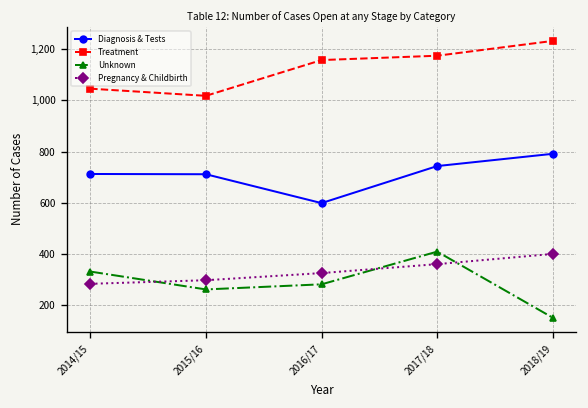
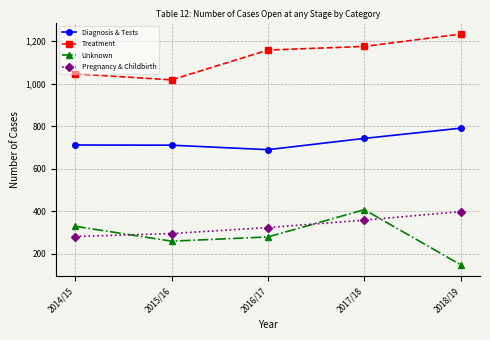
Diagnosis & Tests, 2016/17: 600 -> 690
